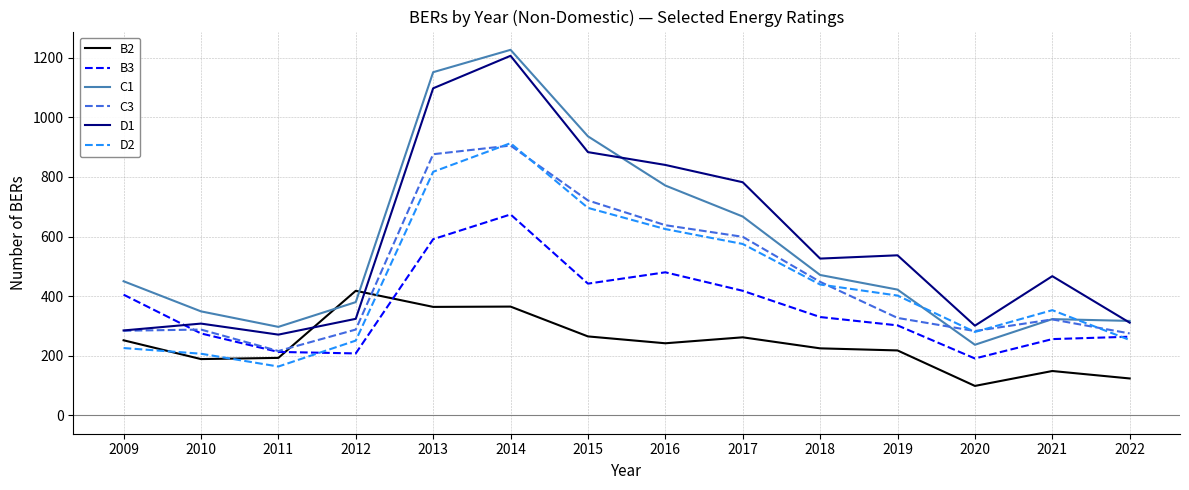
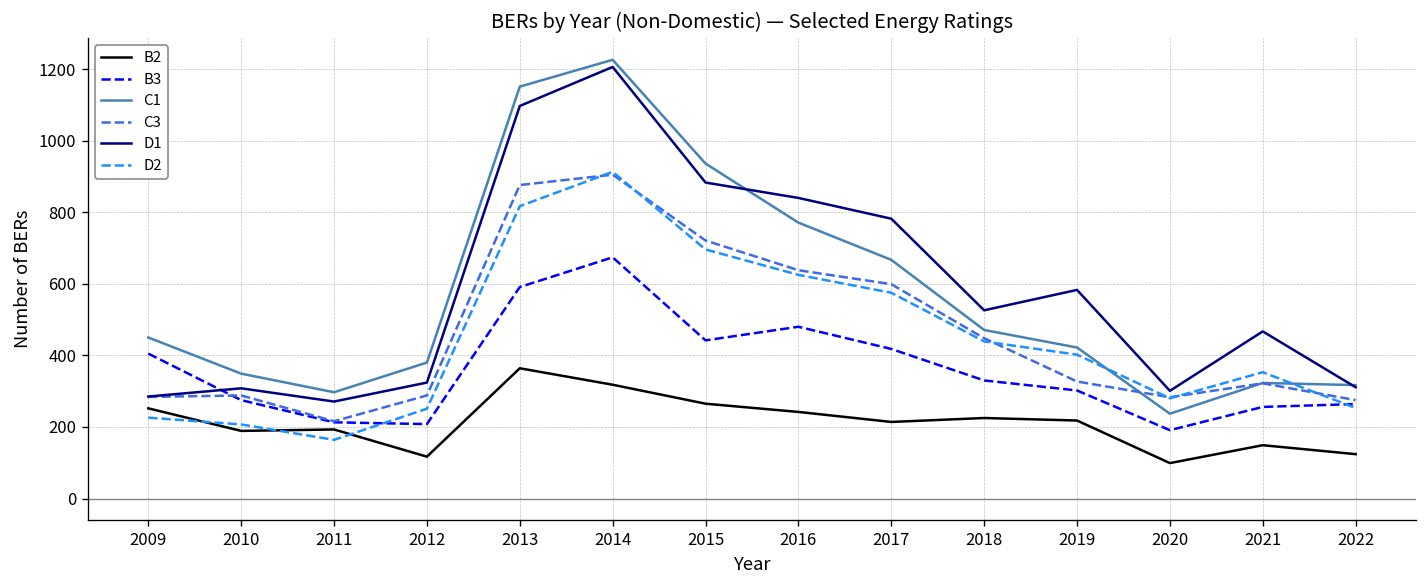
B2, 2012: 420 -> 120
B2, 2014: 370 -> 320
B2, 2017: 260 -> 210
D1, 2019: 540 -> 580
